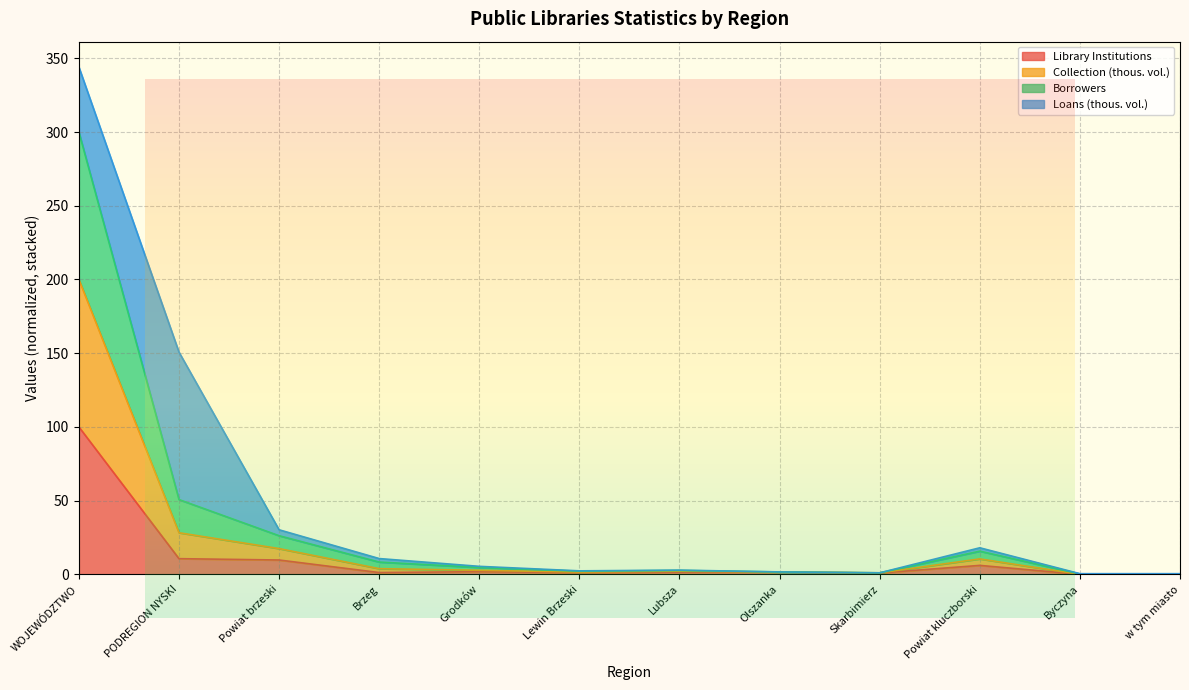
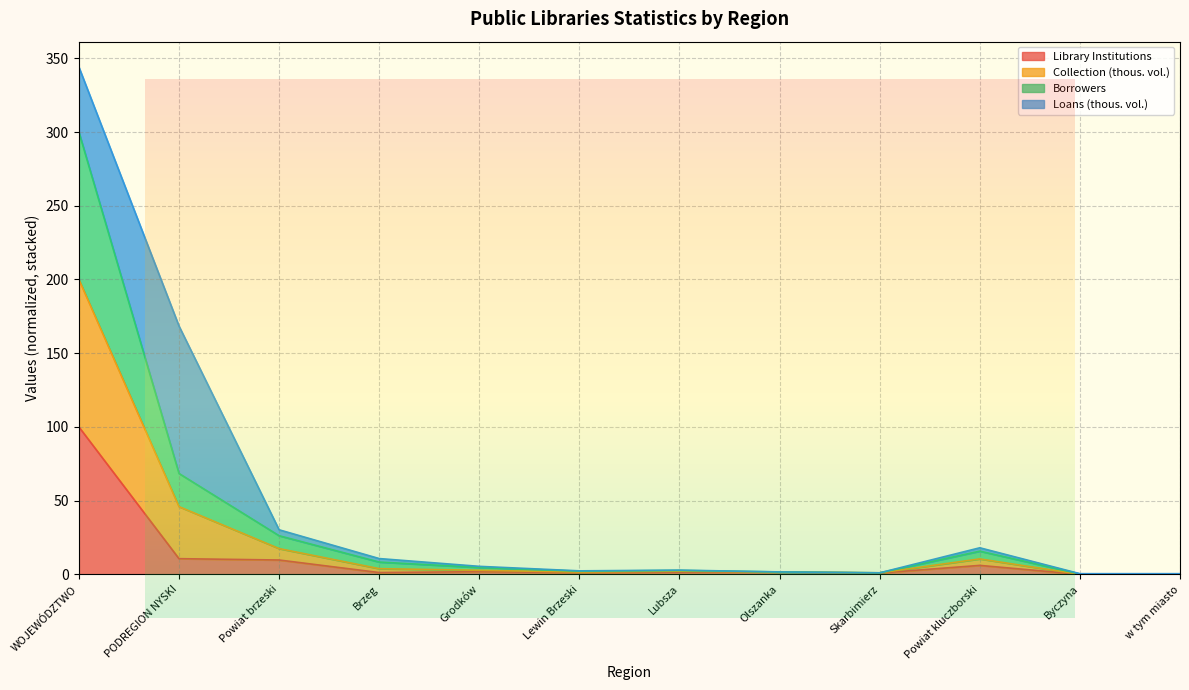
Collection (thous. vol.), PODREGION NYSKI: 18 -> 35
